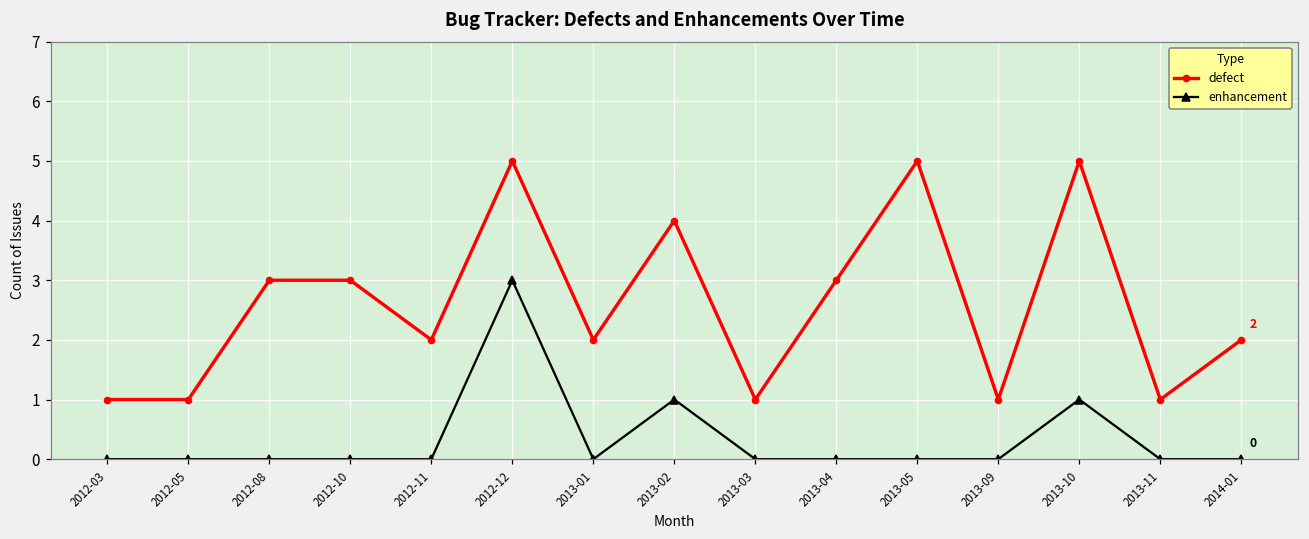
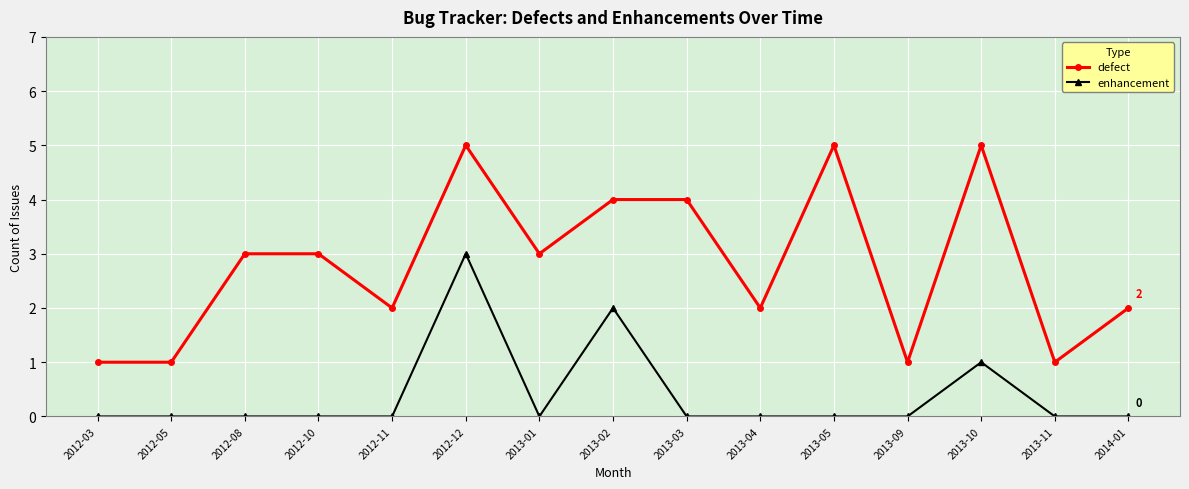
defect, 2013-01: 2 -> 3
enhancement, 2013-02: 1 -> 2
defect, 2013-03: 1 -> 4
defect, 2013-04: 3 -> 2
